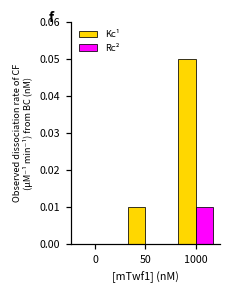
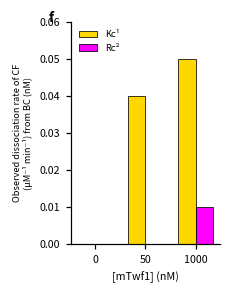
Kᴄ¹, 50: 0.01 -> 0.04
